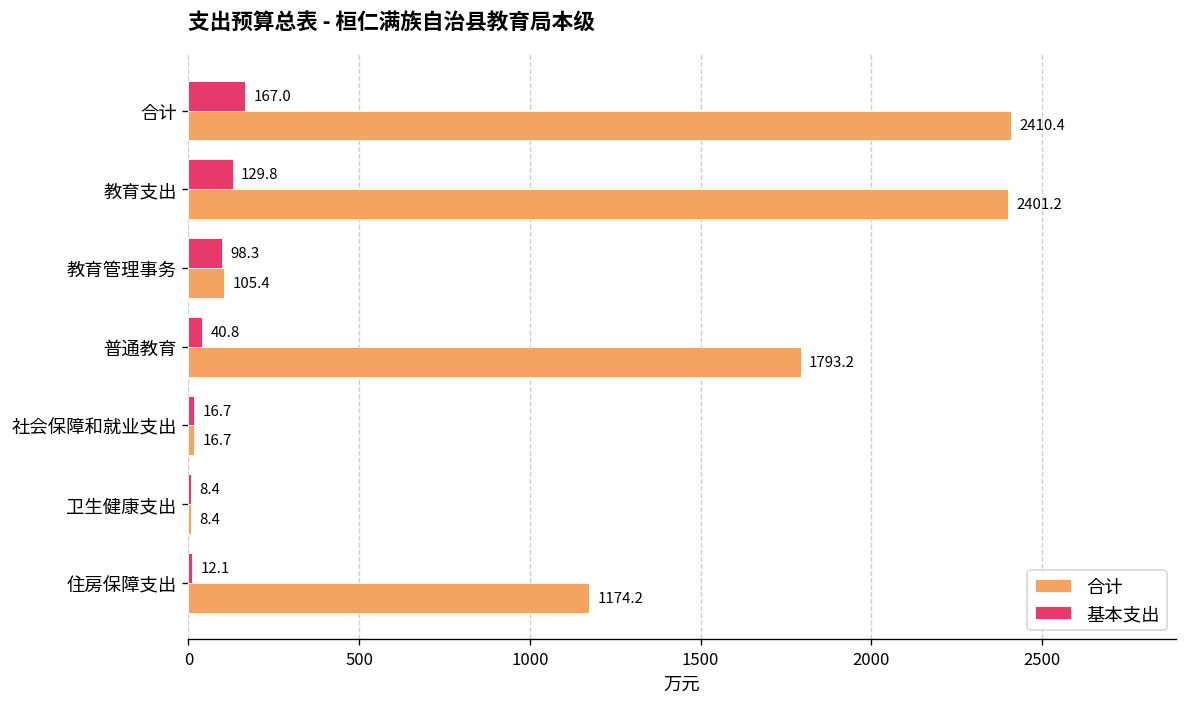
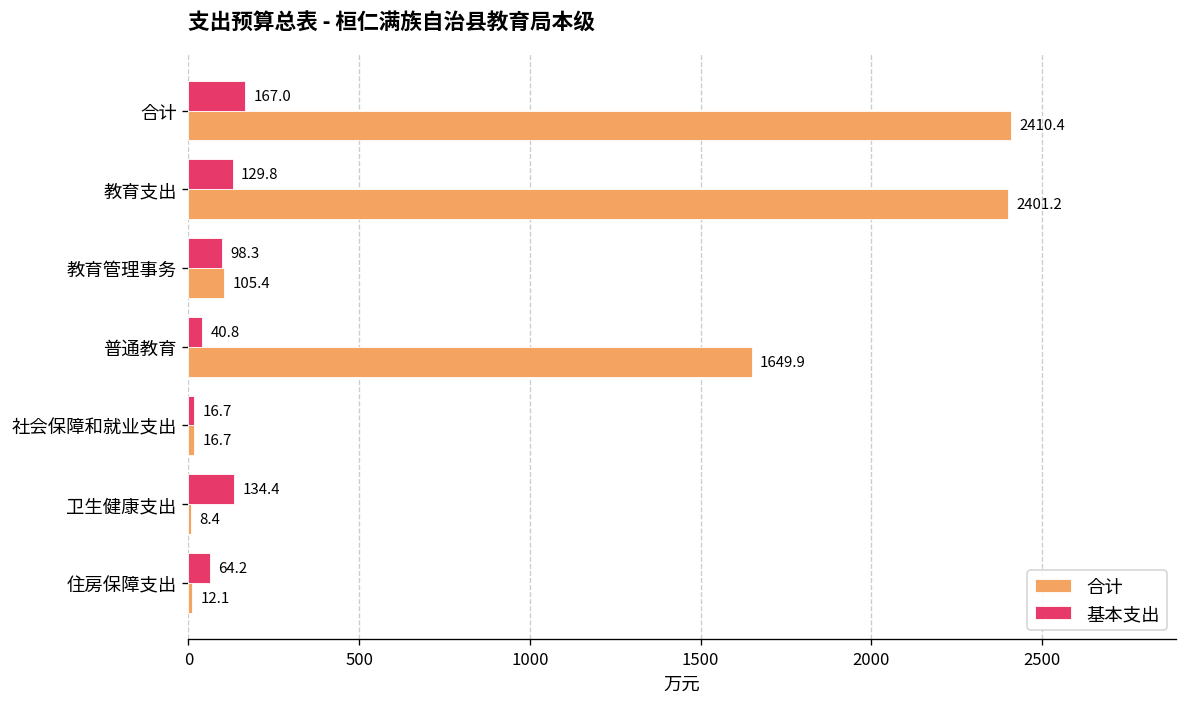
合计, 普通教育: 1793.2 -> 1649.9
基本支出, 卫生健康支出: 8.4 -> 134.4
基本支出, 住房保障支出: 12.1 -> 64.2
合计, 住房保障支出: 1174.2 -> 12.1
